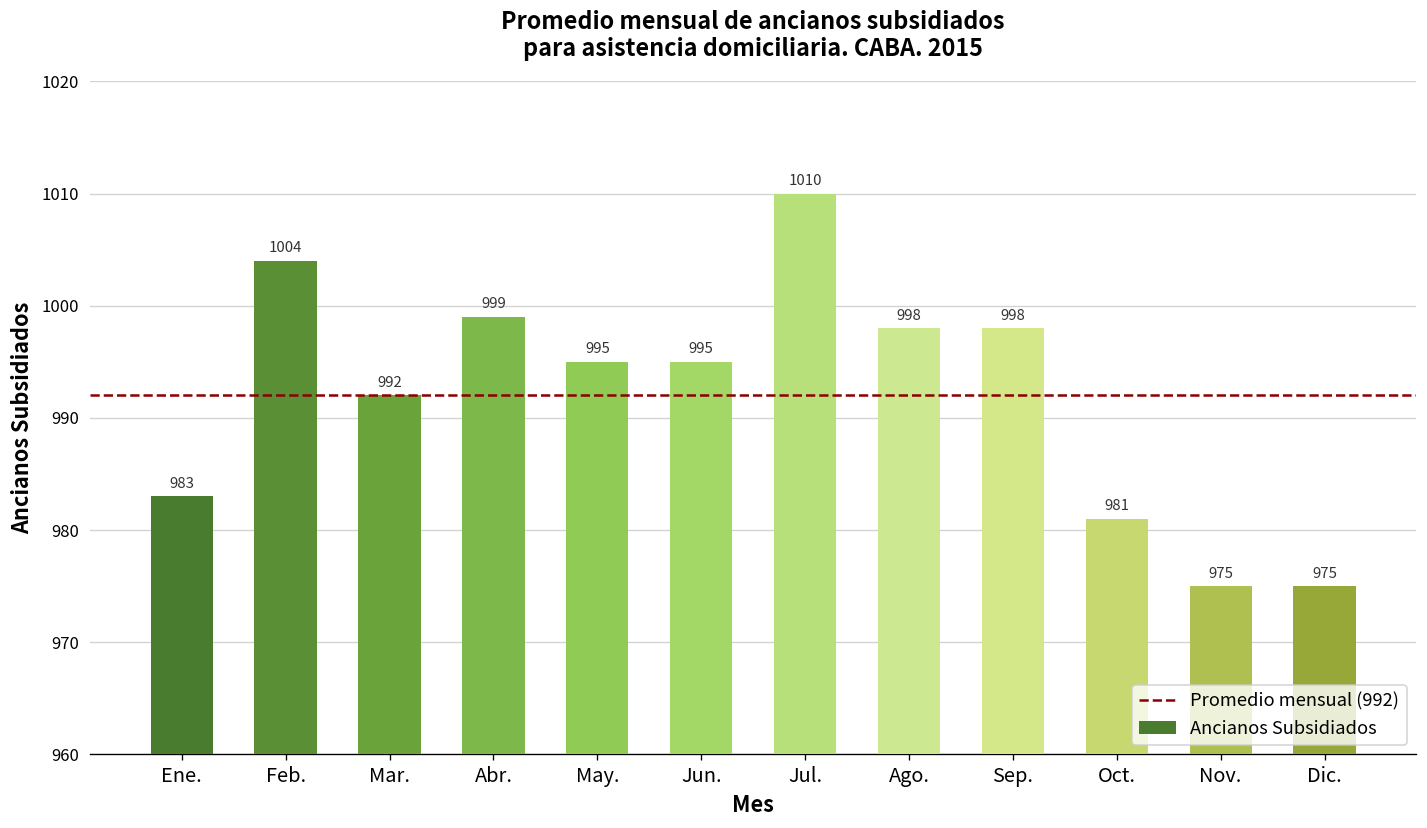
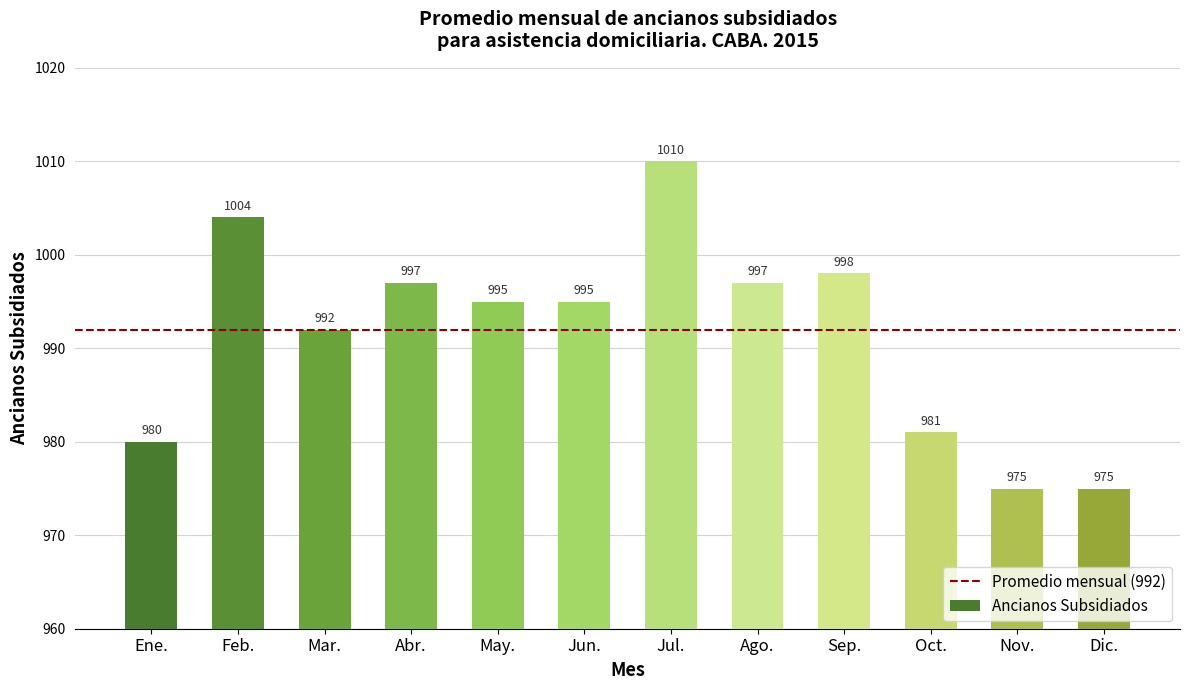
Ene.: 983 -> 980
Abr.: 999 -> 997
Ago.: 998 -> 997
